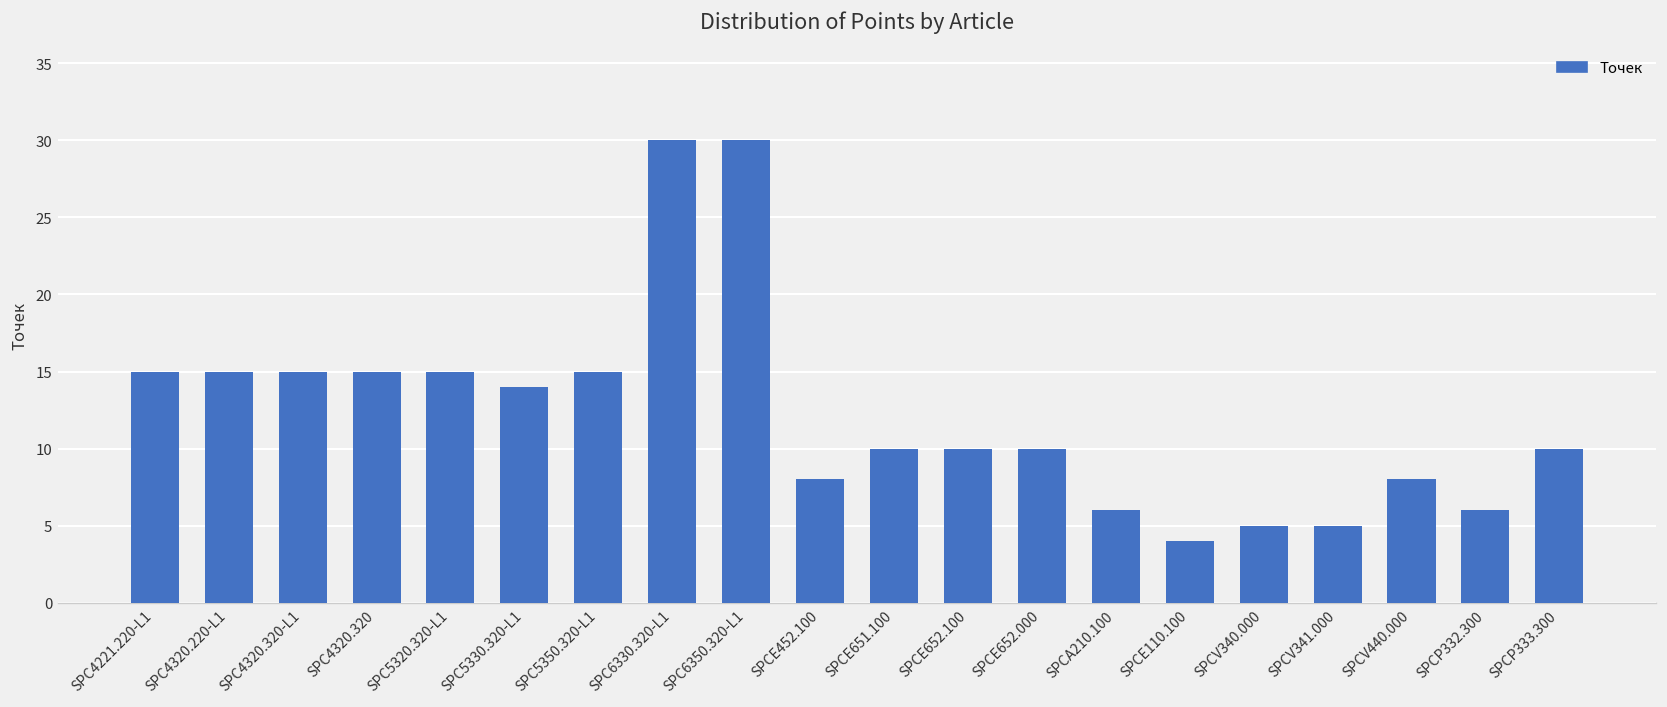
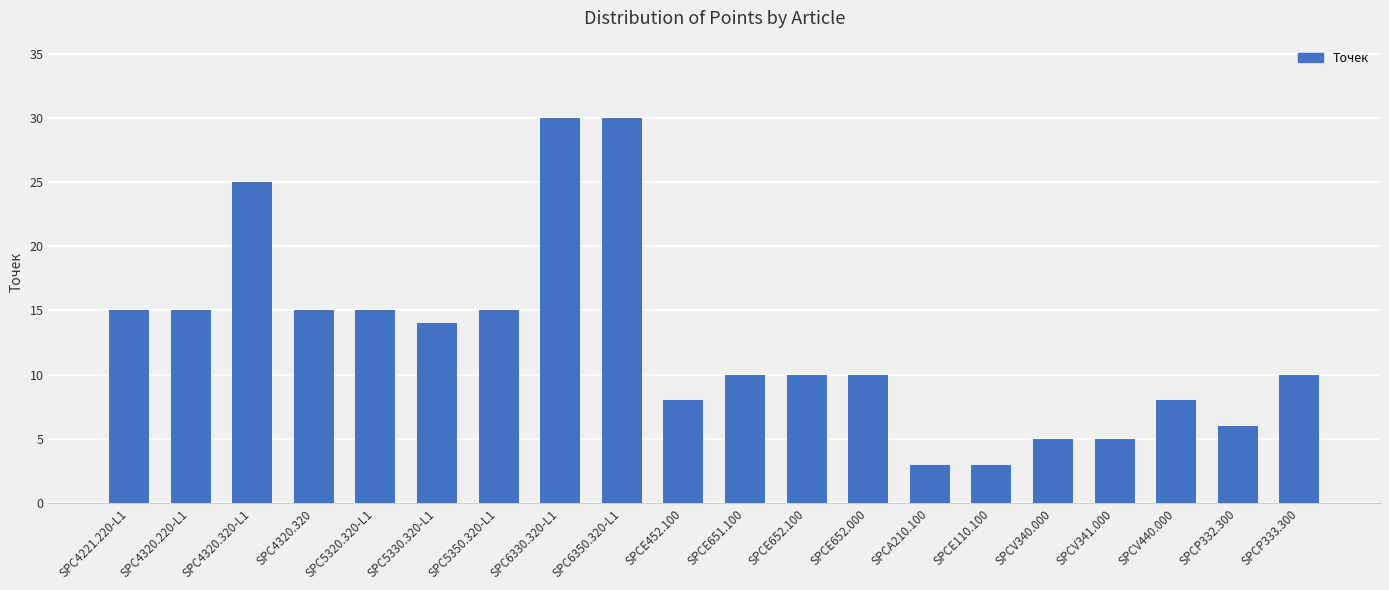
SPC4320.320-L1: 15 -> 25
SPCA210.100: 6 -> 3
SPCE110.100: 4 -> 3
